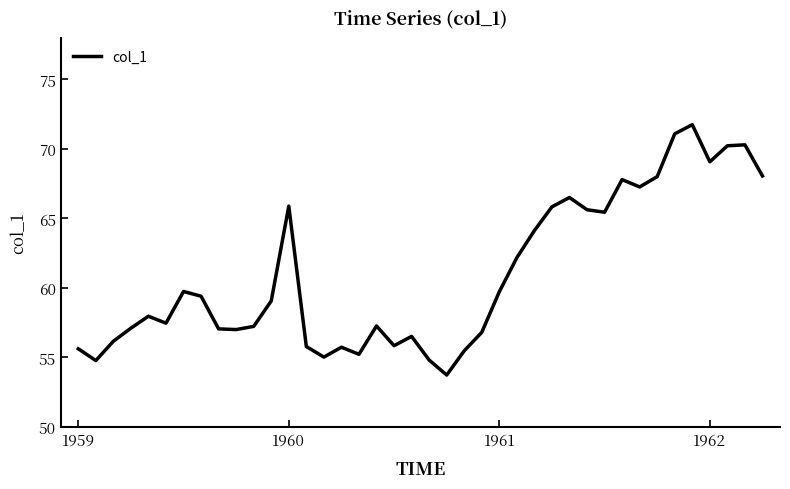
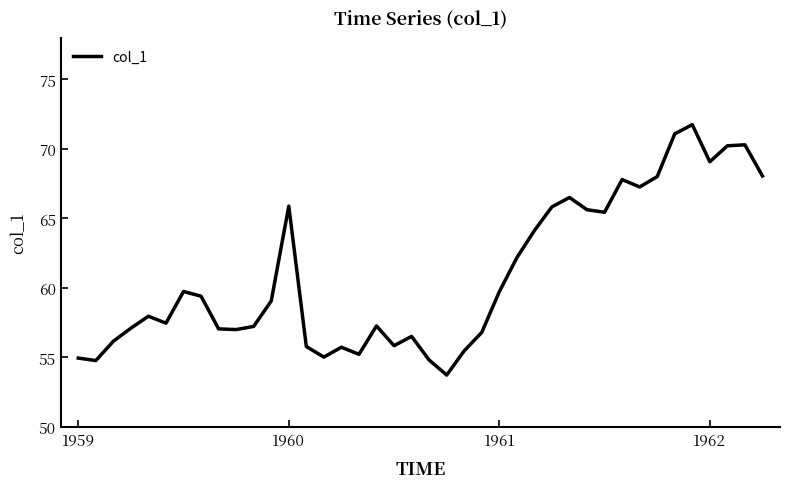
1959: 55.6 -> 55.0
